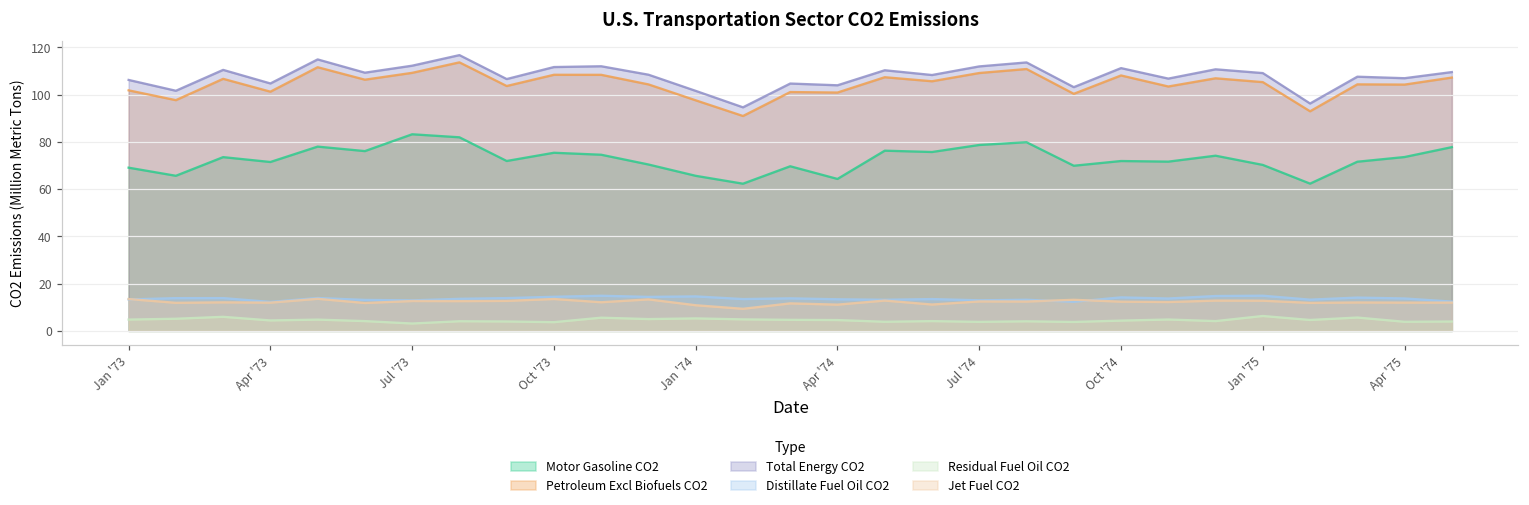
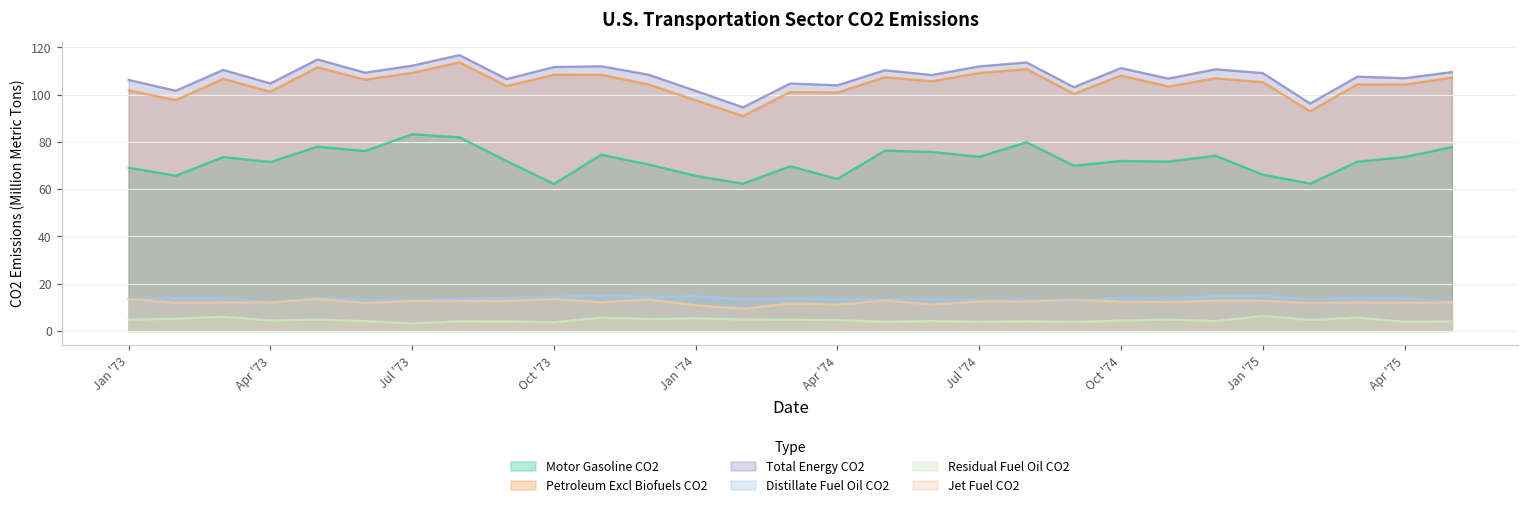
Motor Gasoline CO2, Oct '73: 75 -> 62
Motor Gasoline CO2, Jul '74: 79 -> 74
Motor Gasoline CO2, Jan '75: 70 -> 66
